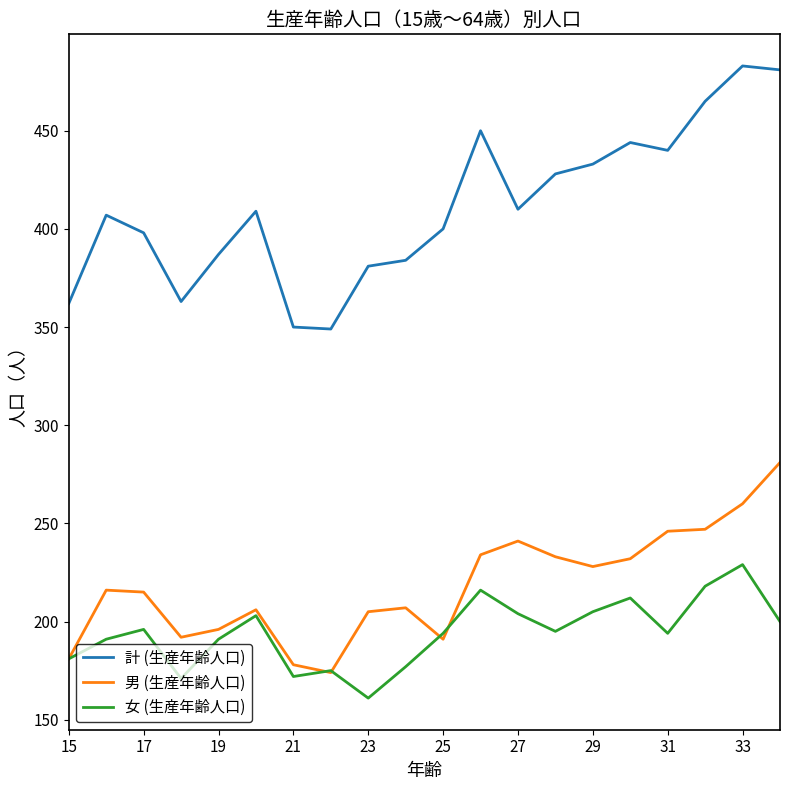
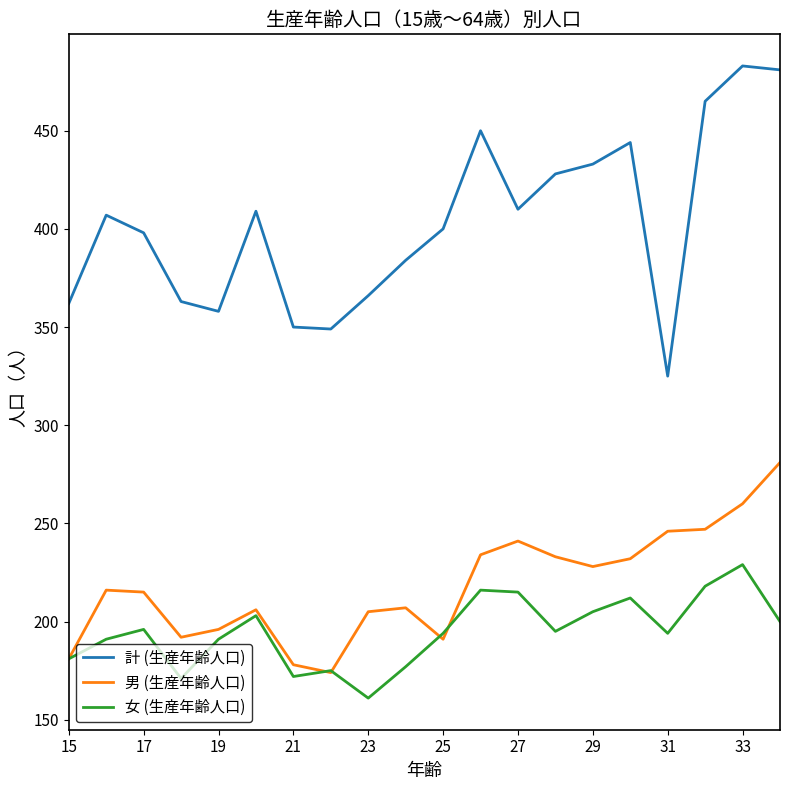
計 (生産年齢人口), 19: 387 -> 358
計 (生産年齢人口), 23: 381 -> 366
女 (生産年齢人口), 27: 204 -> 215
計 (生産年齢人口), 31: 440 -> 325
